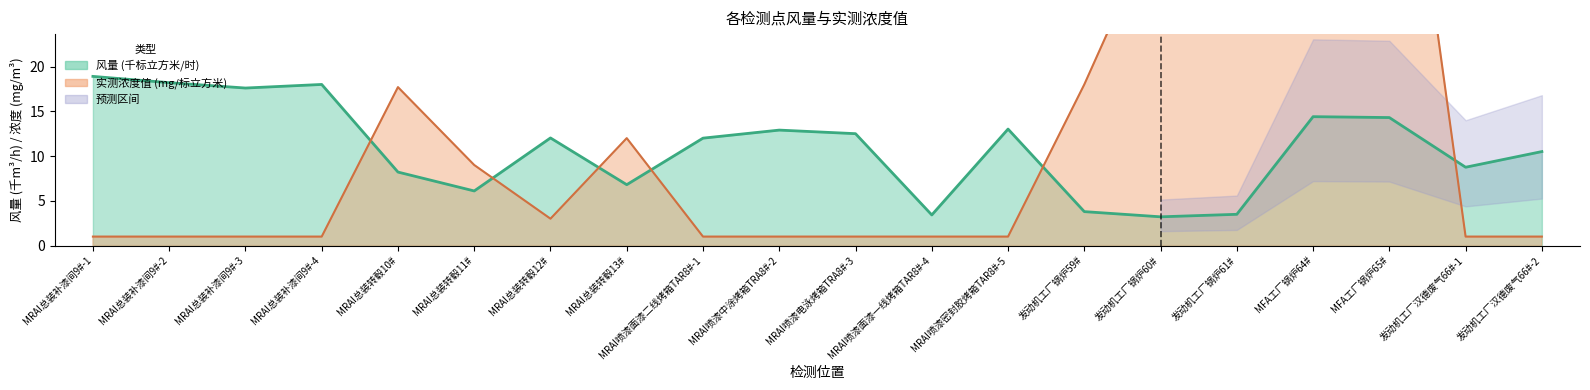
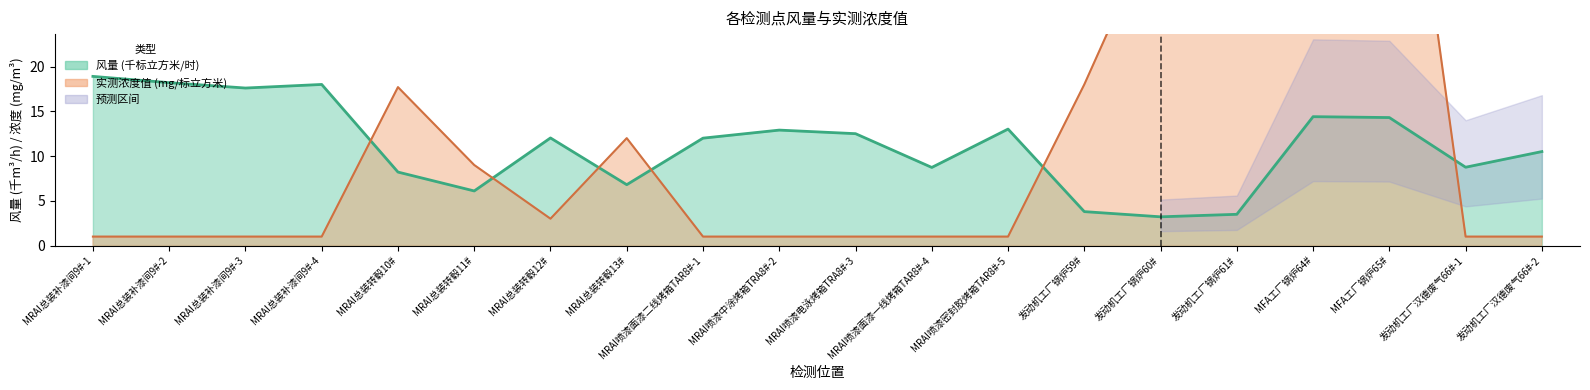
风量 (千标立方米/时), MRAI喷漆面漆一线烤箱TAR8#-4: 3 -> 9
